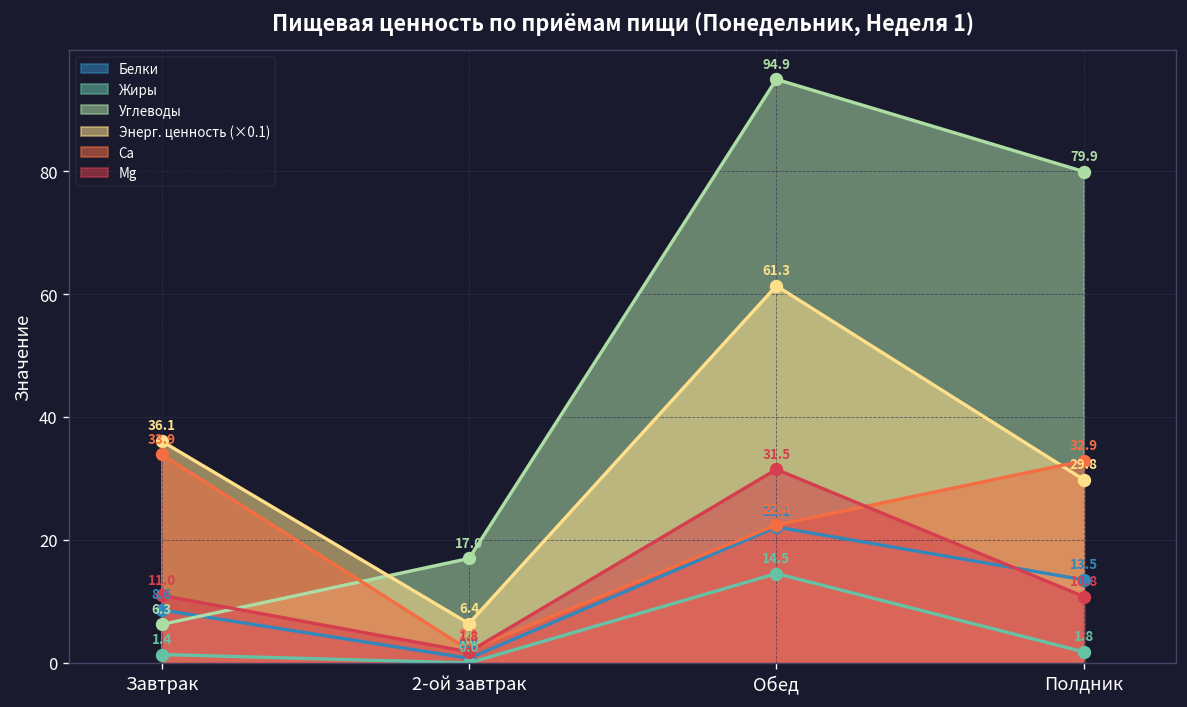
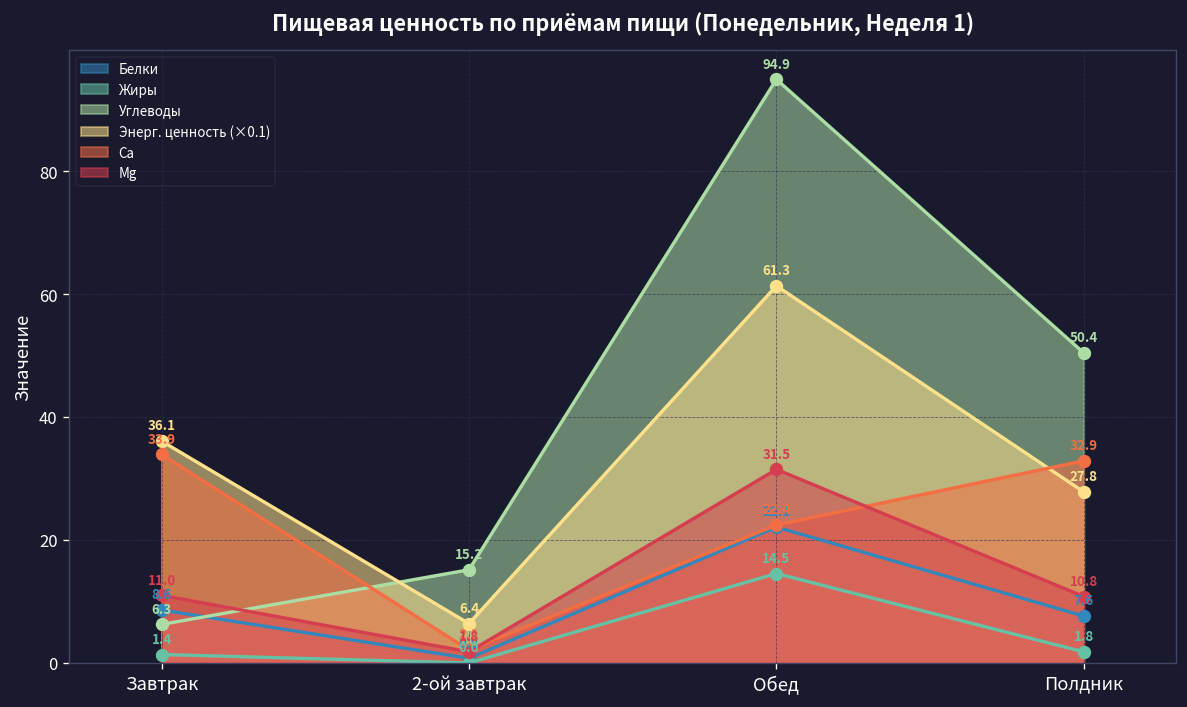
Углеводы, 2-ой завтрак: 17.0 -> 15.2
Белки, Полдник: 13.5 -> 7.6
Углеводы, Полдник: 79.9 -> 50.4
Энерг. ценность (×0.1), Полдник: 29.8 -> 27.8
